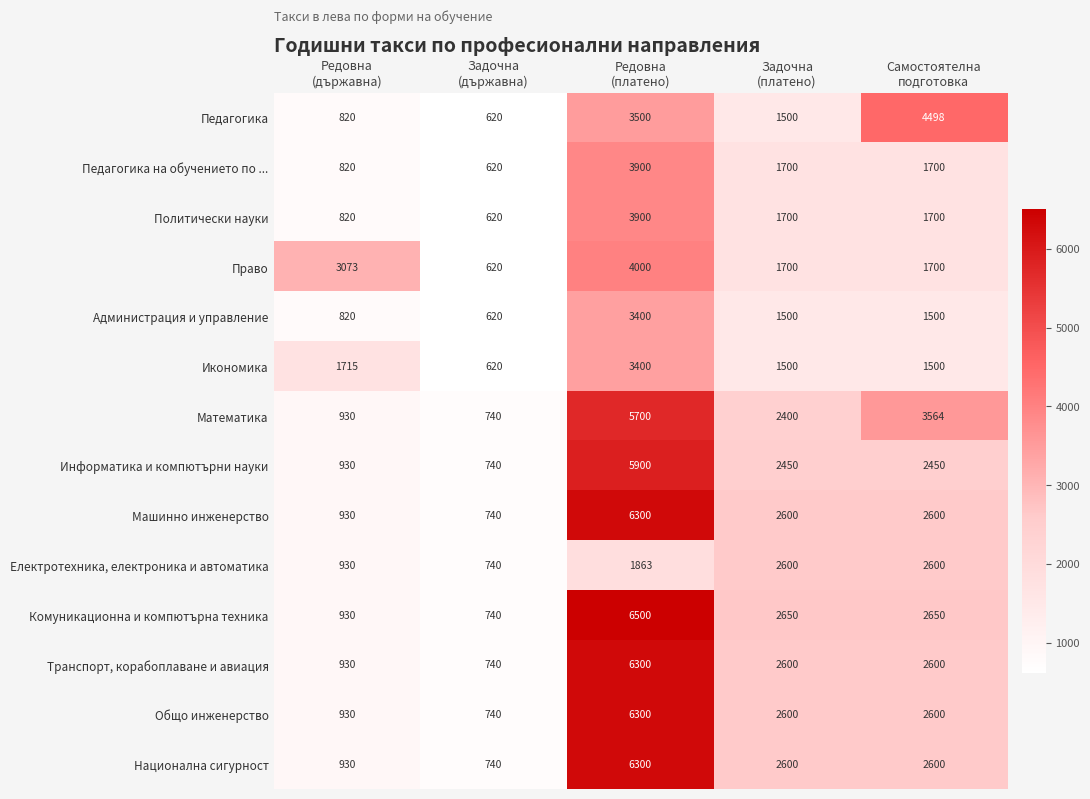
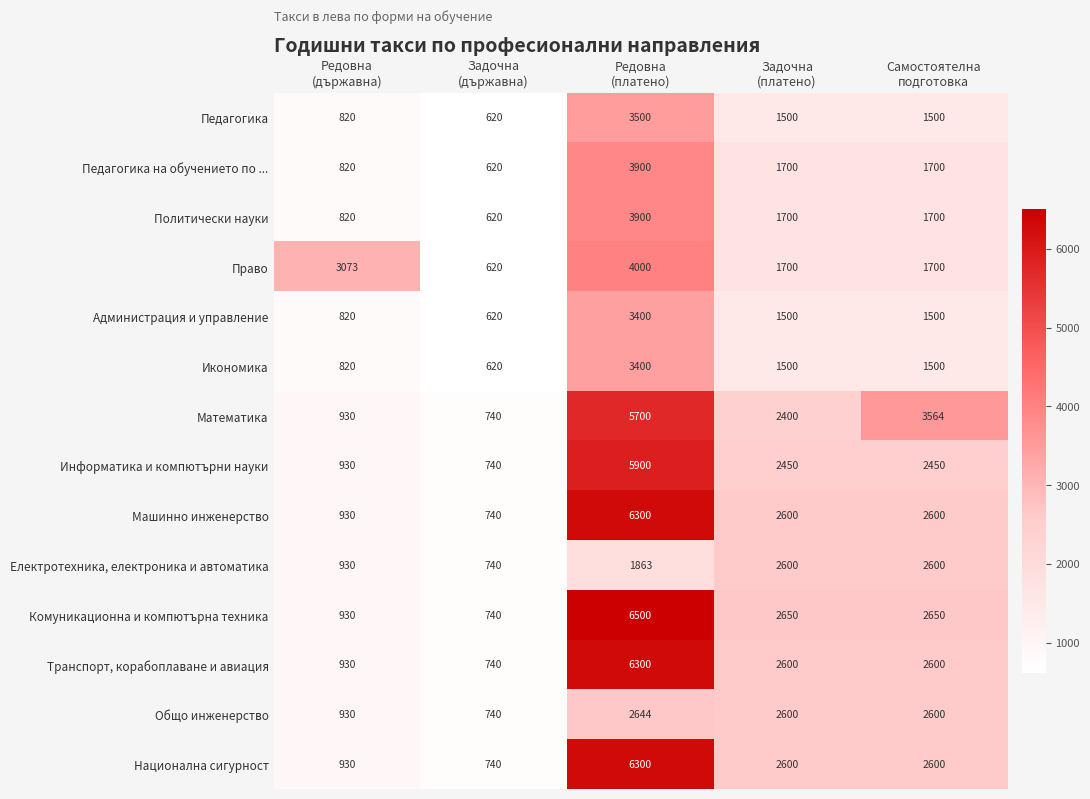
Педагогика, Самостоятелна подготовка: 4498 -> 1500
Икономика, Редовна (държавна): 1715 -> 820
Общо инженерство, Редовна (платено): 6300 -> 2644
